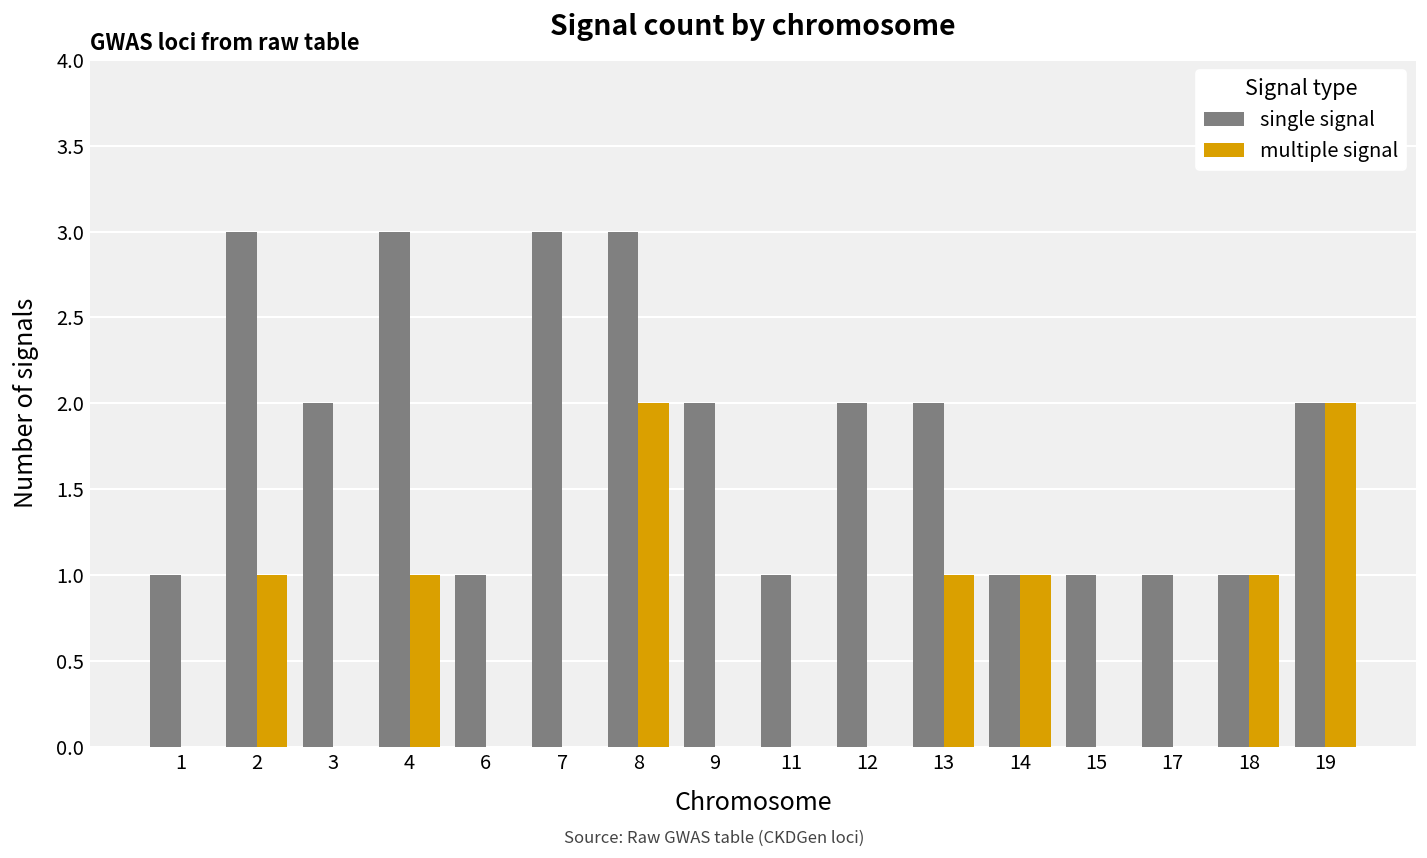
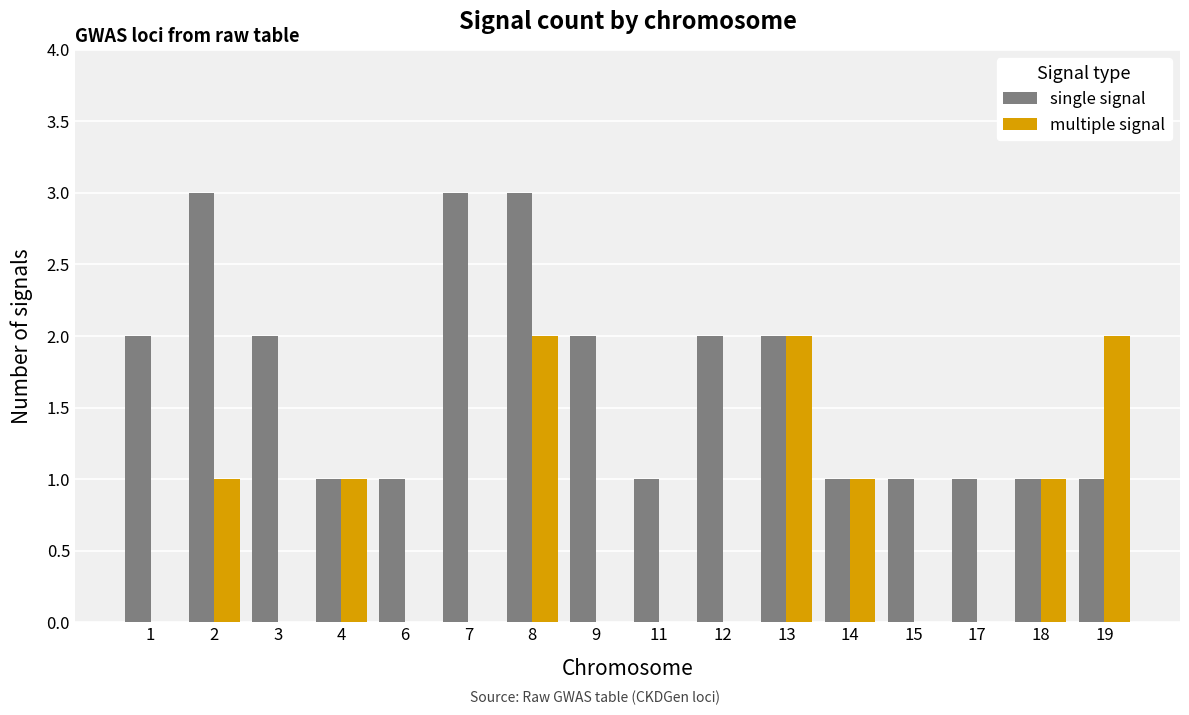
single signal, 1: 1 -> 2
single signal, 4: 3 -> 1
multiple signal, 13: 1 -> 2
single signal, 19: 2 -> 1
